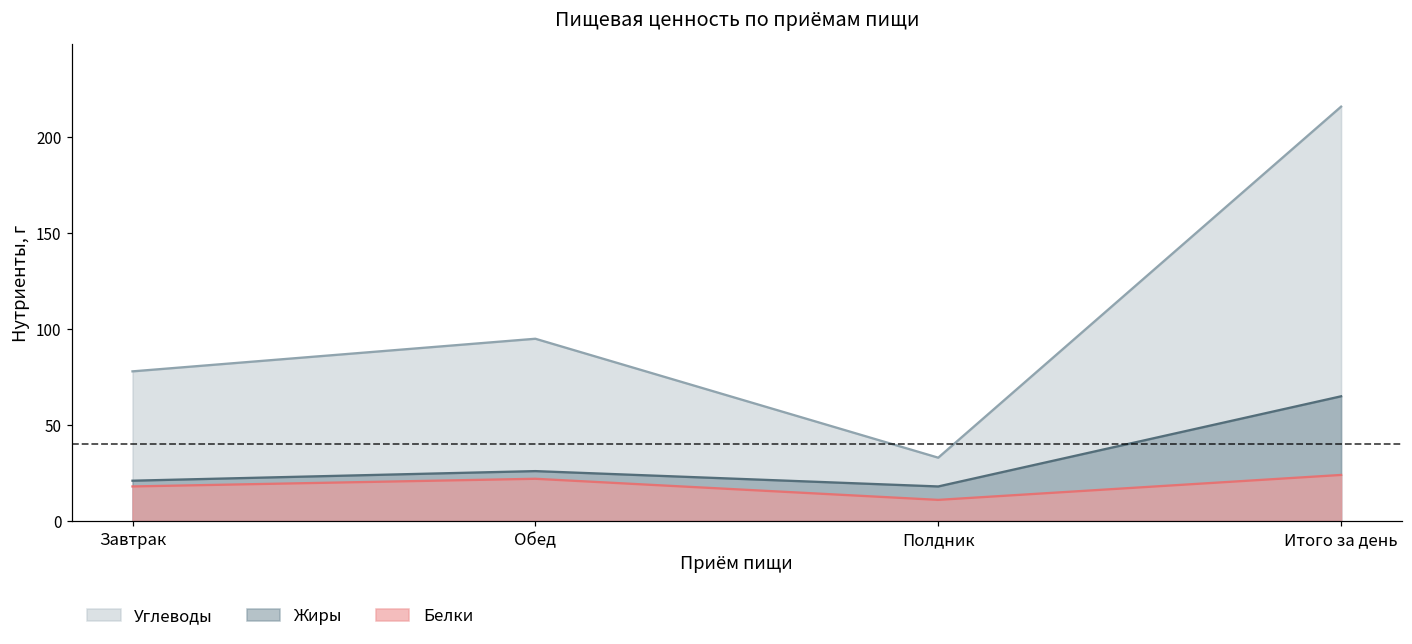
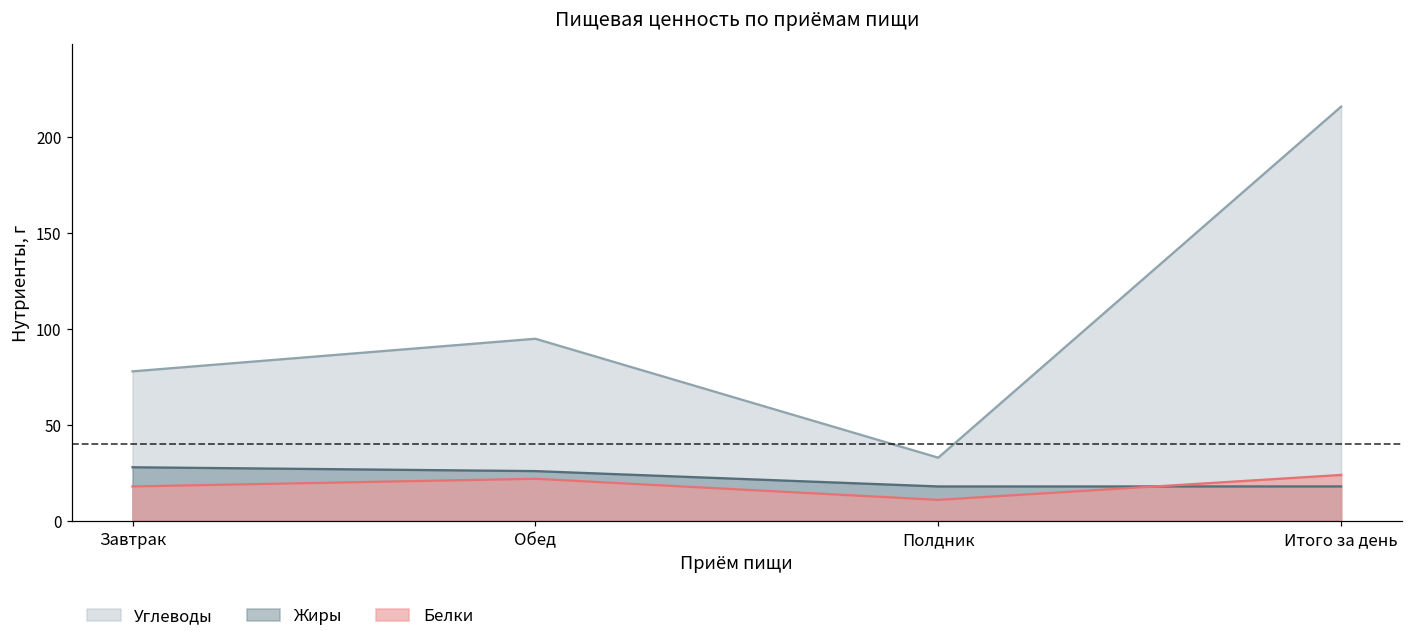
Жиры, Завтрак: 21 -> 28
Жиры, Итого за день: 65 -> 18
